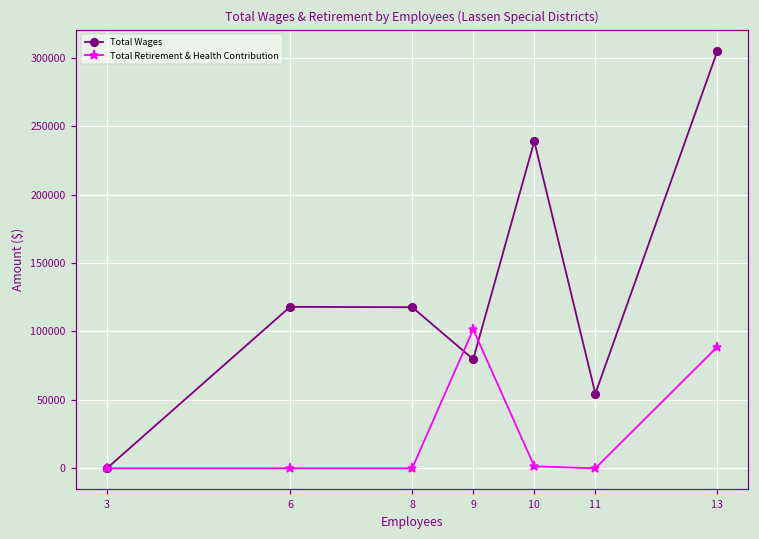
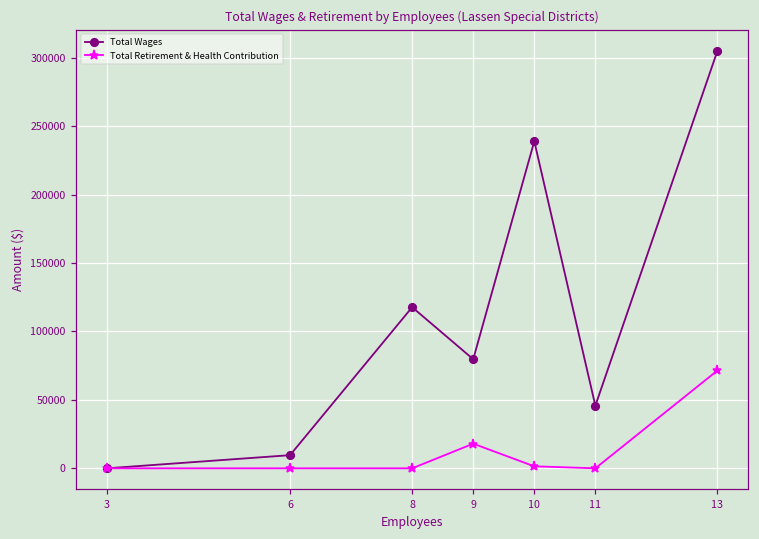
Total Wages, 6: 118000 -> 10000
Total Retirement & Health Contribution, 9: 101000 -> 18000
Total Wages, 11: 55000 -> 46000
Total Retirement & Health Contribution, 13: 89000 -> 71000
